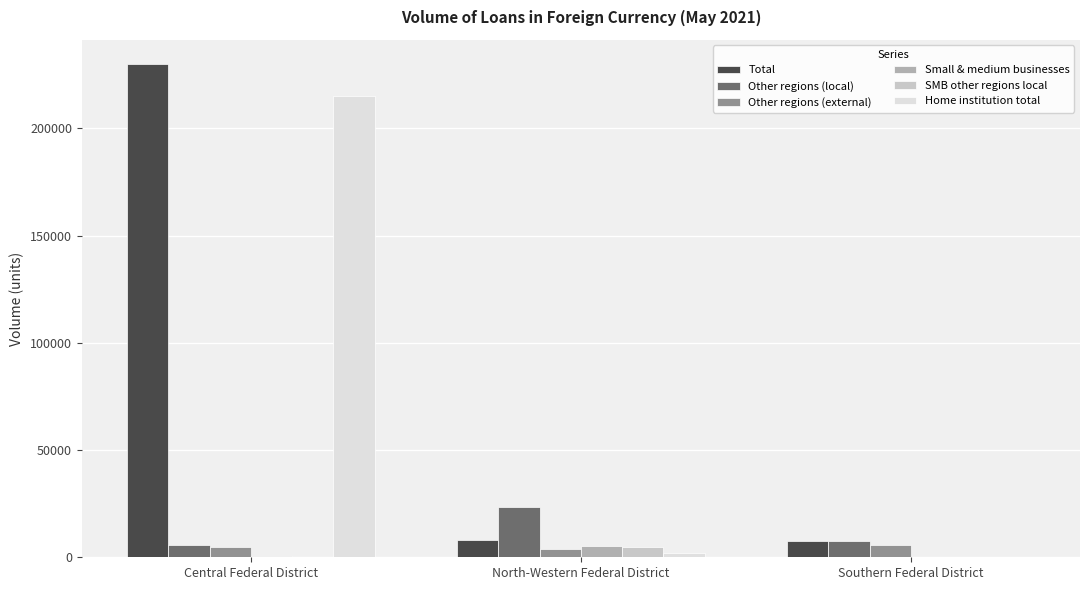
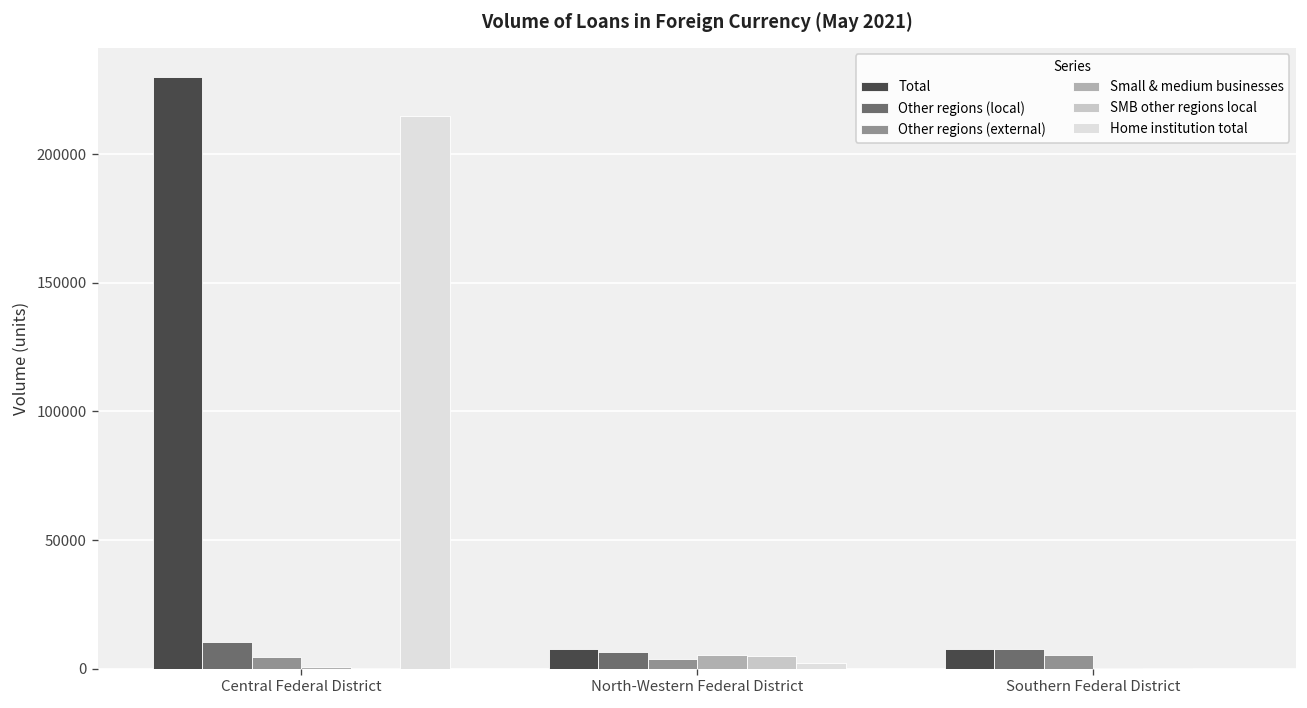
Other regions (local), Central Federal District: 6000 -> 10000
Other regions (local), North-Western Federal District: 23000 -> 7000
